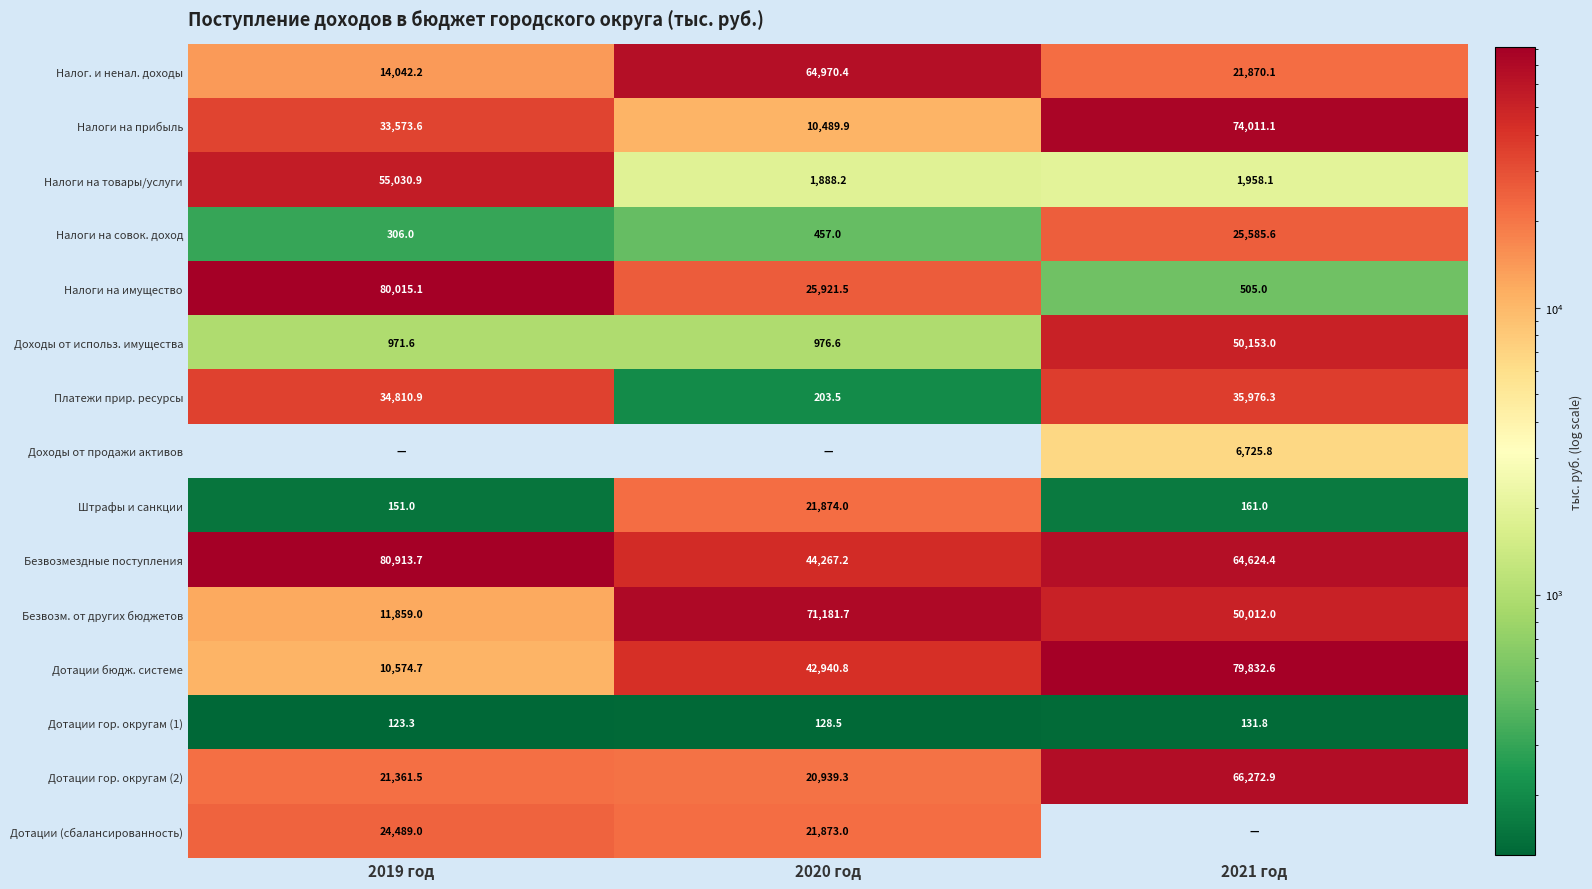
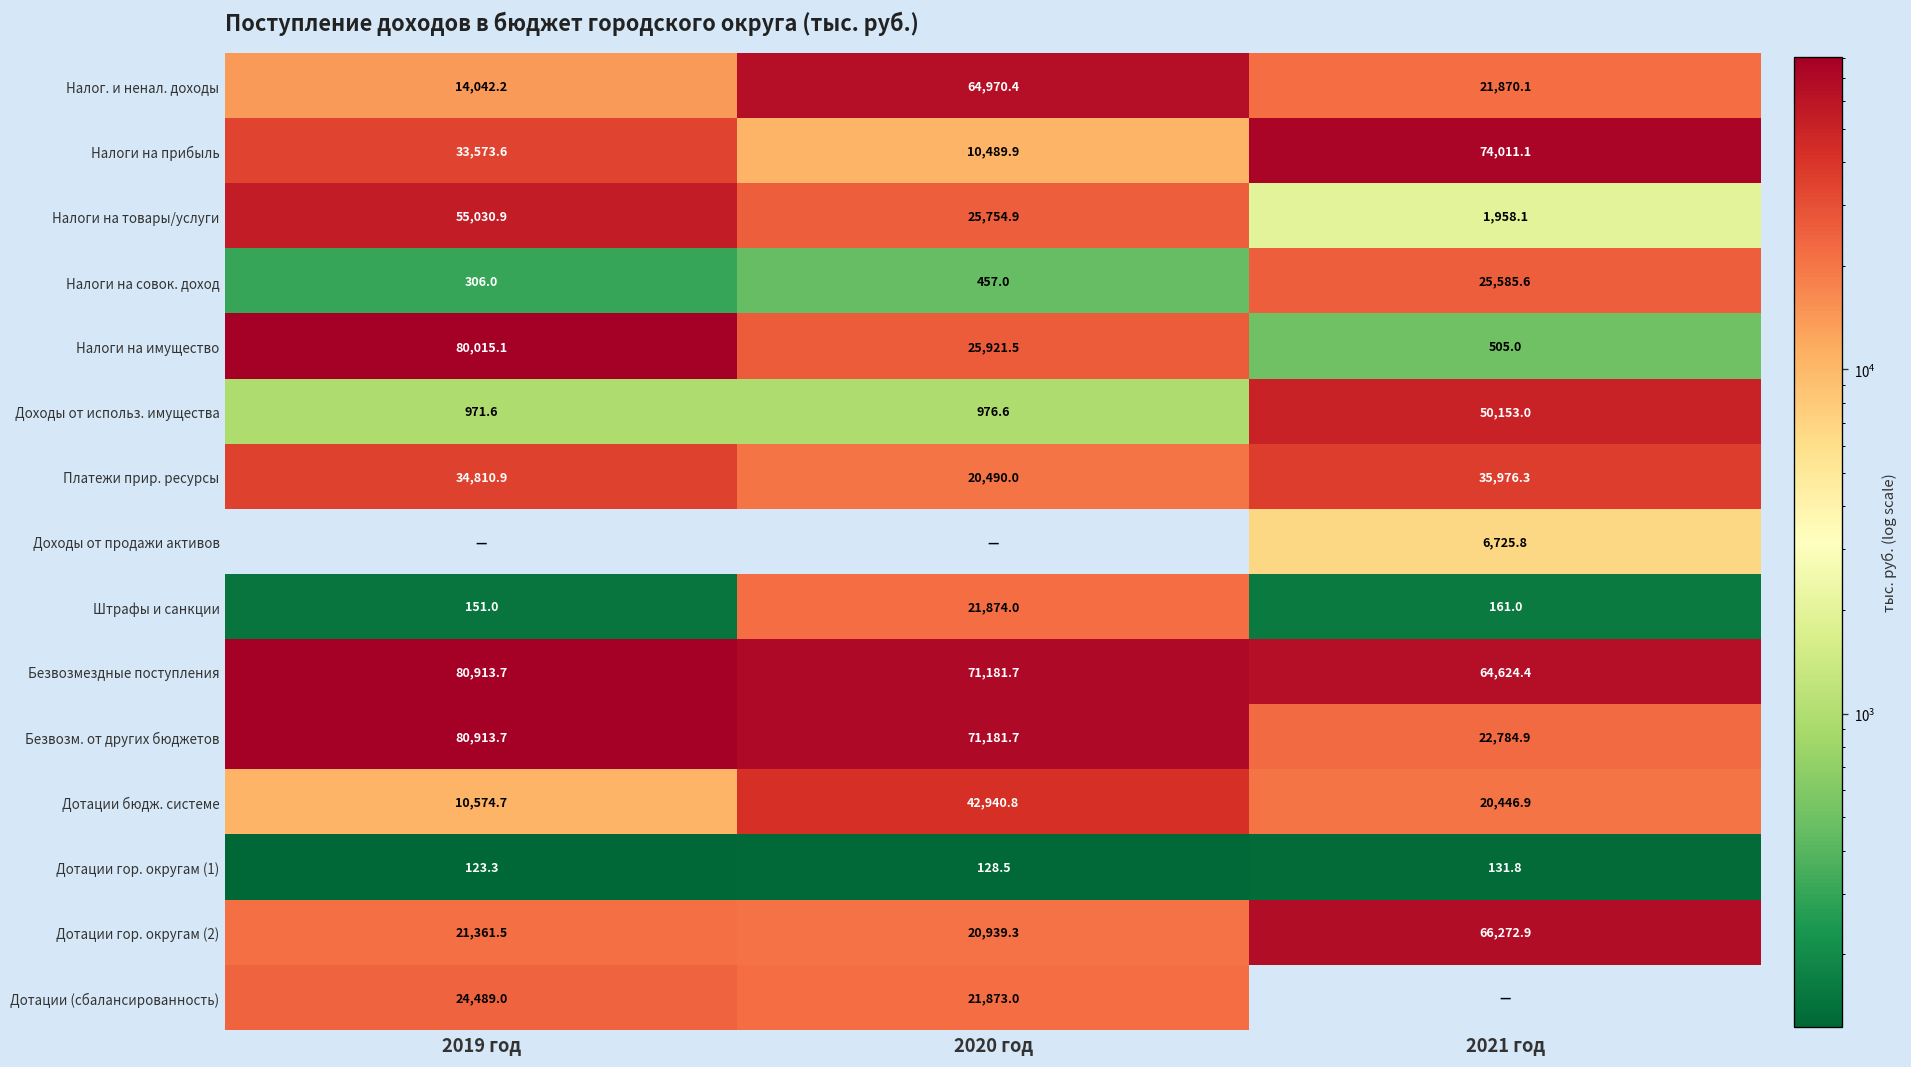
Налоги на товары/услуги, 2020 год: 1,888.2 -> 25,754.9
Платежи прир. ресурсы, 2020 год: 203.5 -> 20,490.0
Безвозмездные поступления, 2020 год: 44,267.2 -> 71,181.7
Безвозм. от других бюджетов, 2019 год: 11,859.0 -> 80,913.7
Безвозм. от других бюджетов, 2021 год: 50,012.0 -> 22,784.9
Дотации бюдж. системе, 2021 год: 79,832.6 -> 20,446.9
